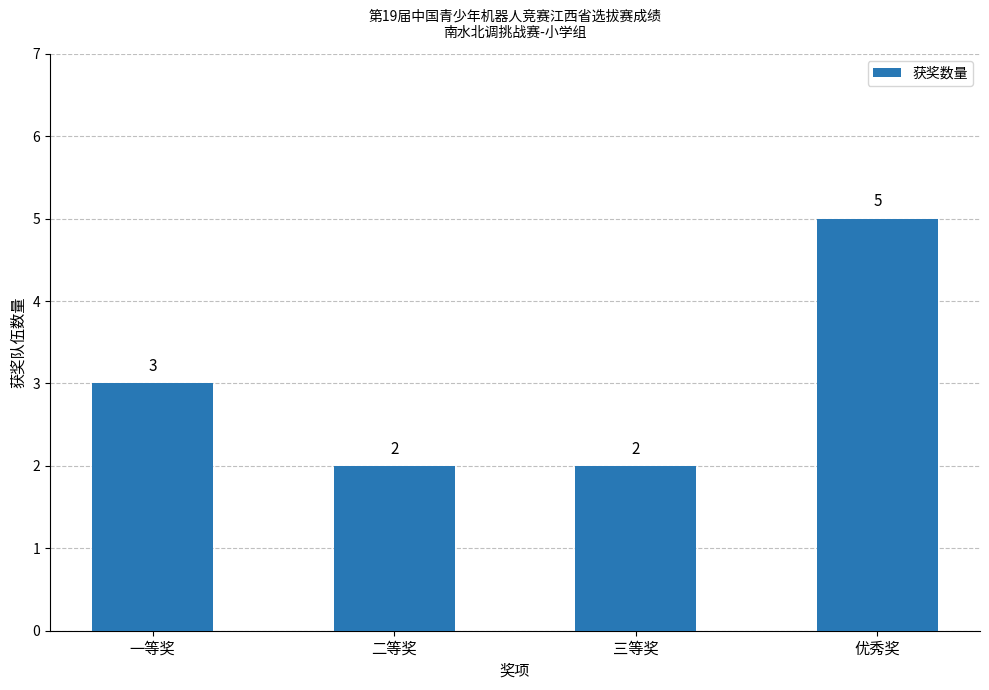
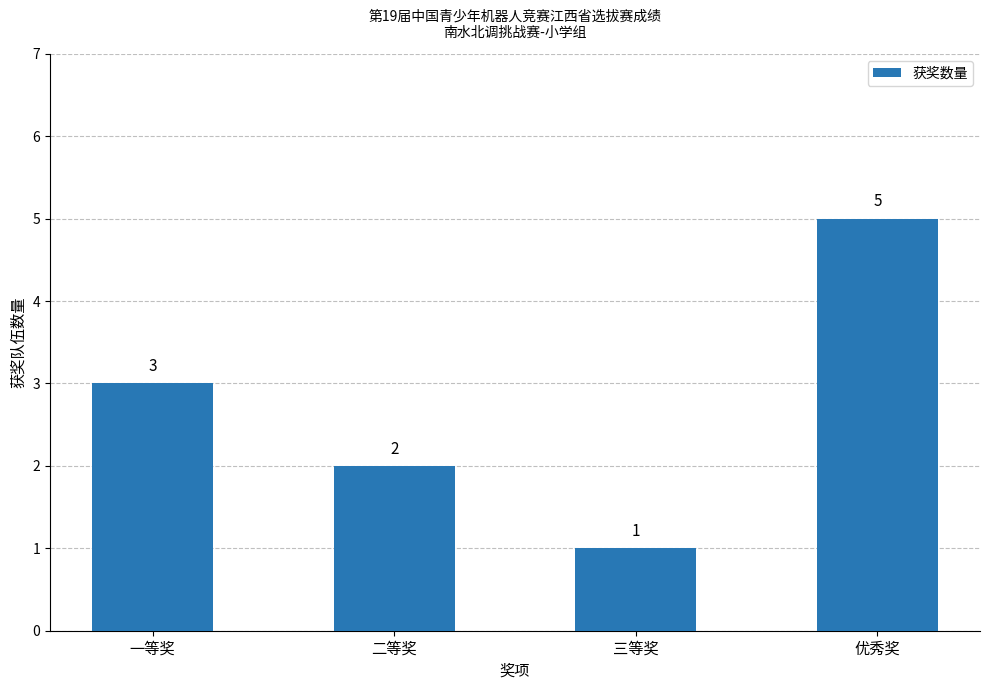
三等奖: 2 -> 1
